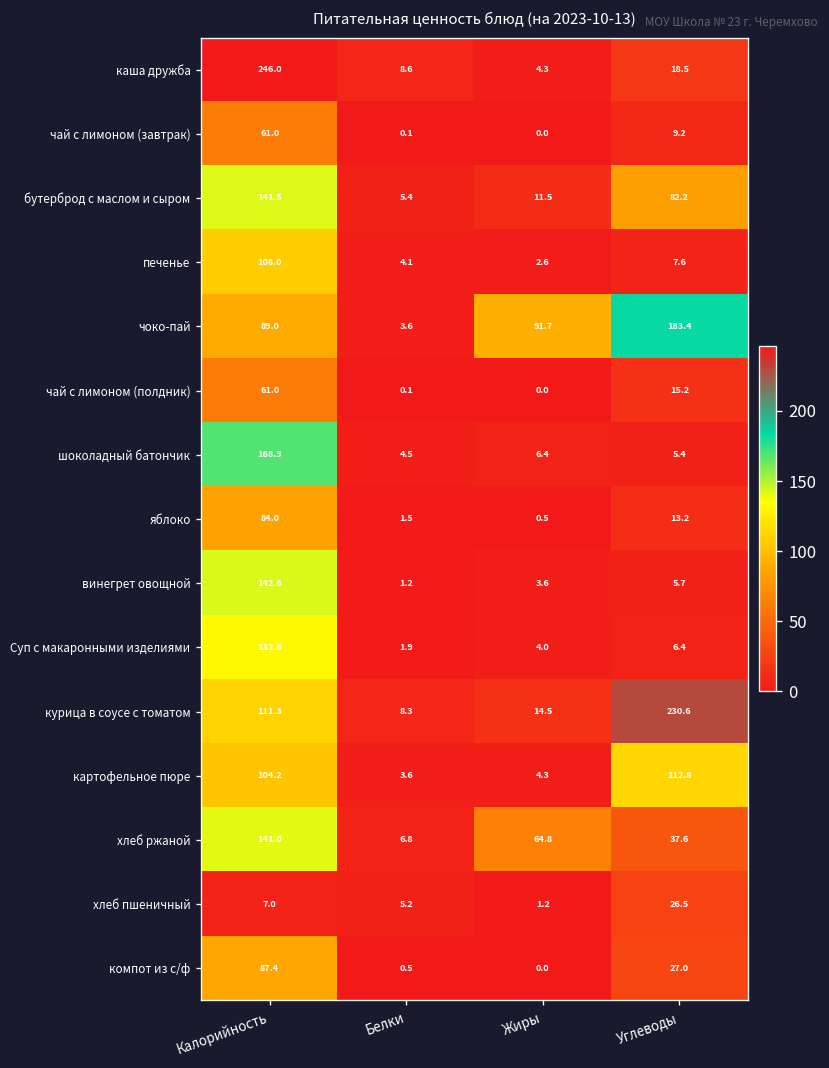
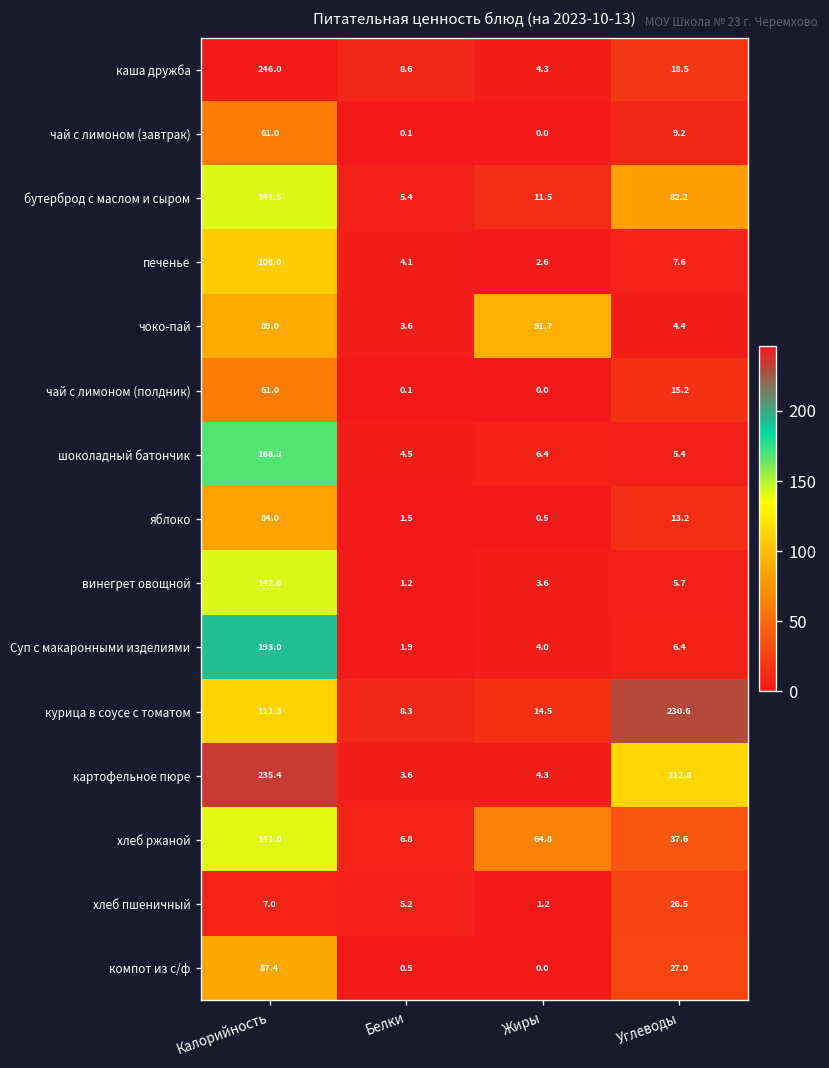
чоко-пай, Углеводы: 183.4 -> 4.4
Суп с макаронными изделиями, Калорийность: 132.6 -> 193.0
картофельное пюре, Калорийность: 104.2 -> 235.4
